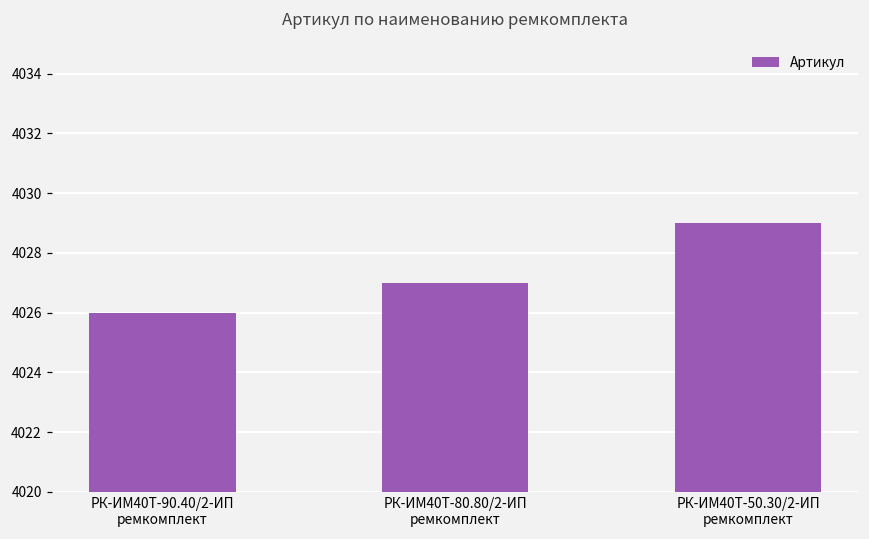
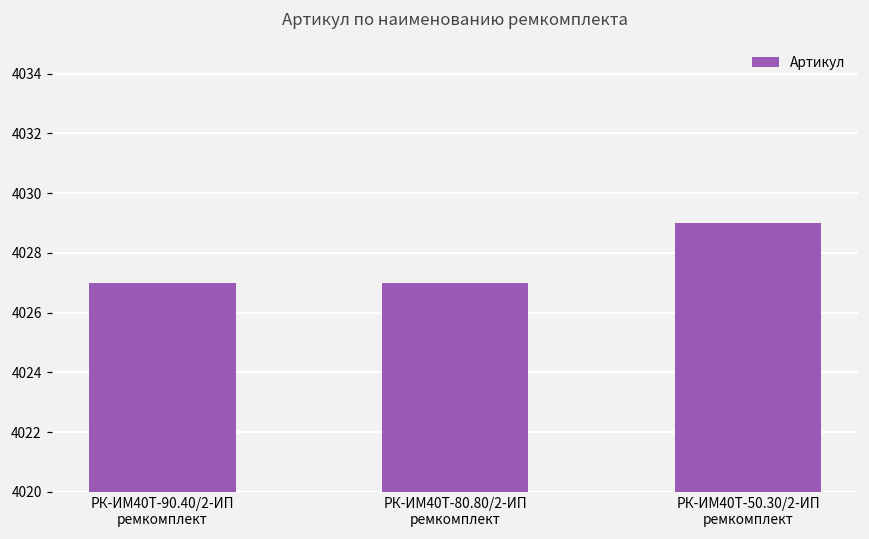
РК-ИМ40T-90.40/2-ИП ремкомплект: 4026 -> 4027
